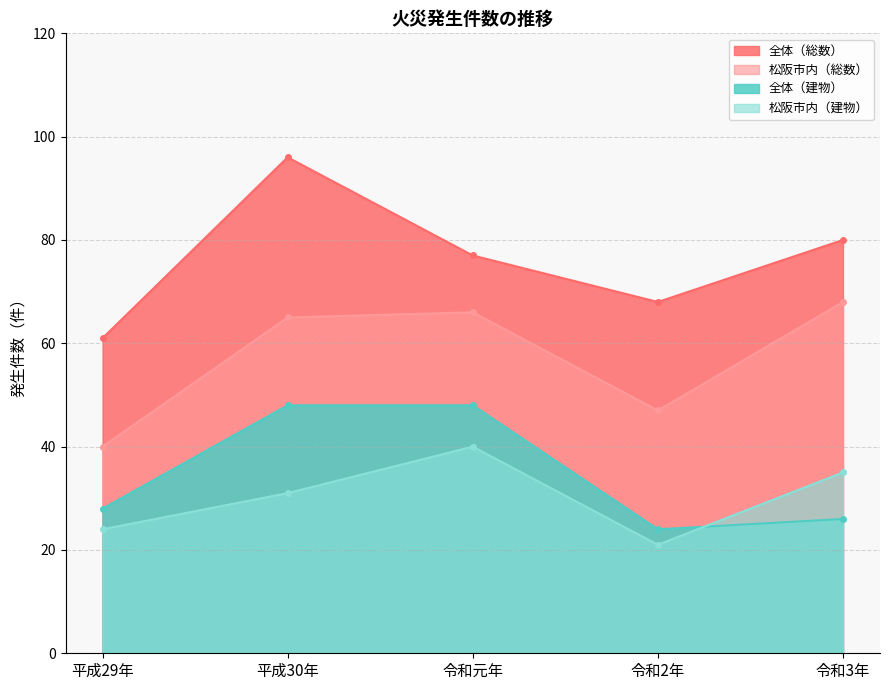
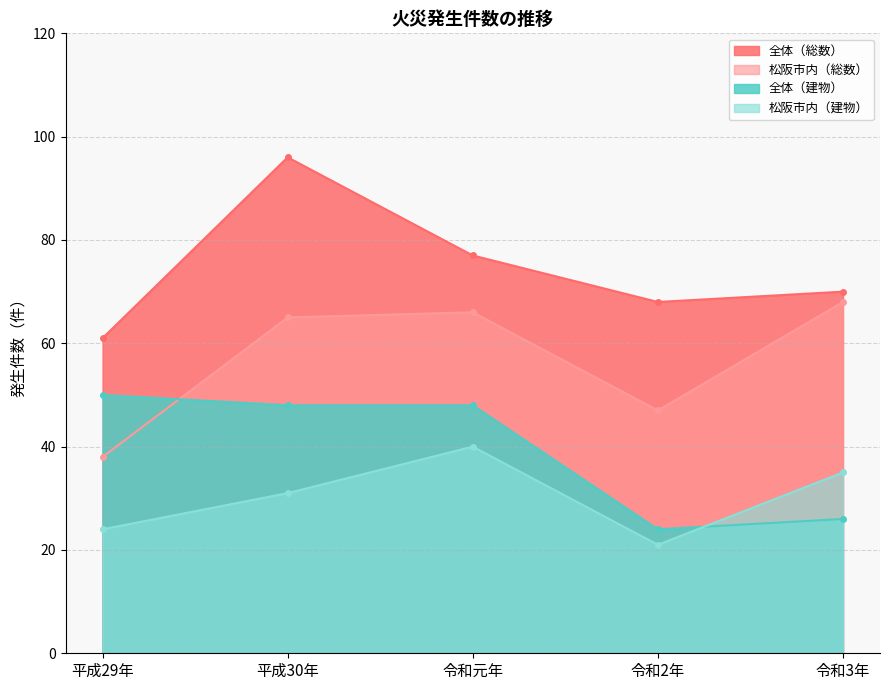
松阪市内（総数）, 平成29年: 40 -> 38
全体（建物）, 平成29年: 28 -> 50
全体（総数）, 令和3年: 80 -> 70
